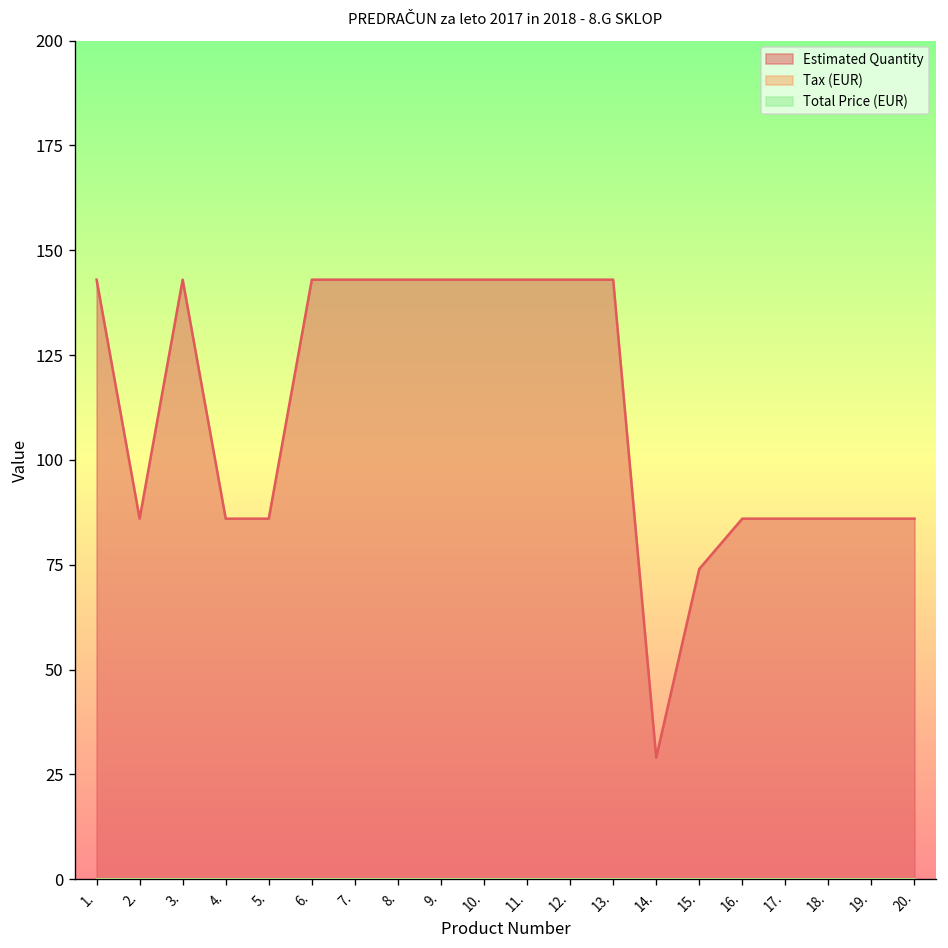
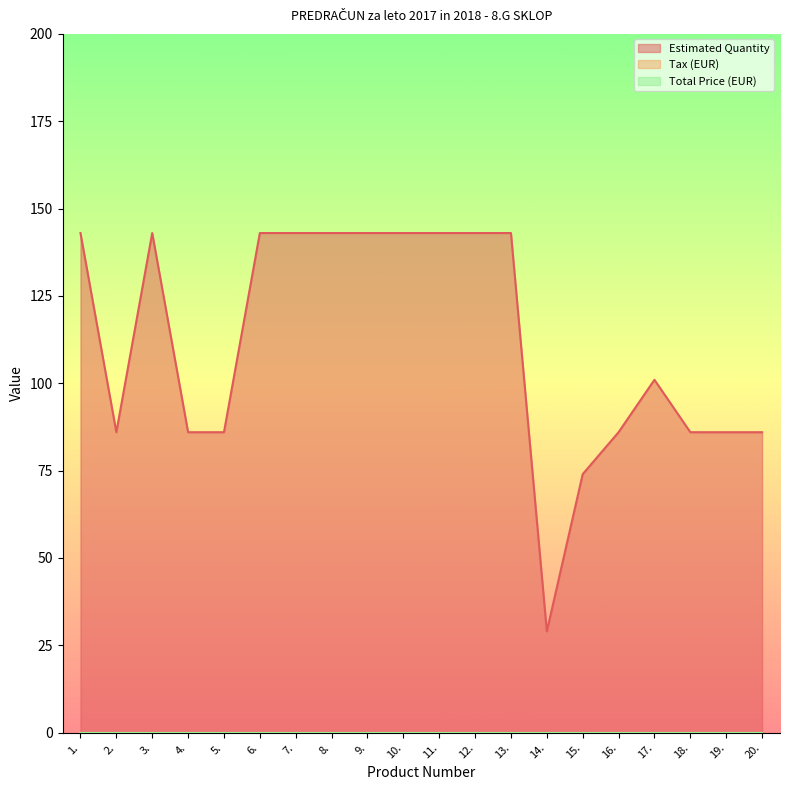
Estimated Quantity, 17.: 86 -> 101
